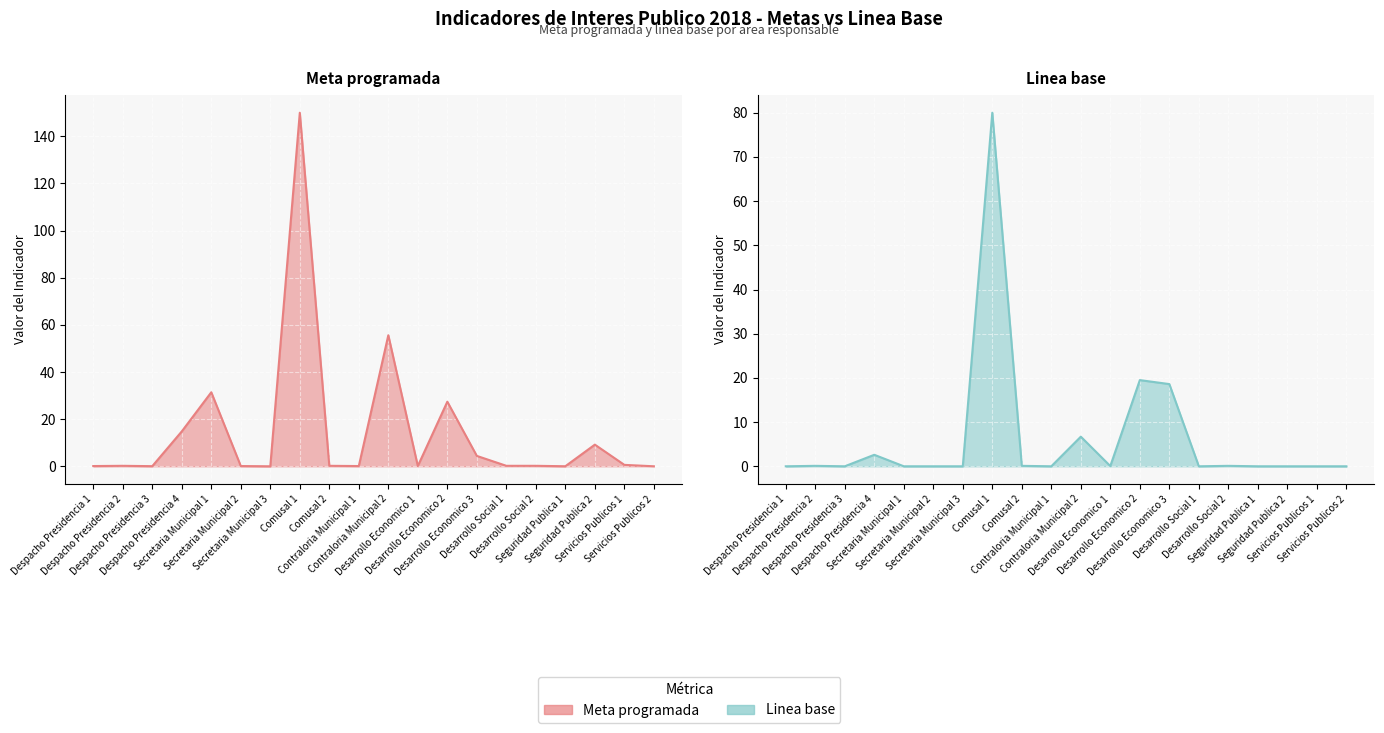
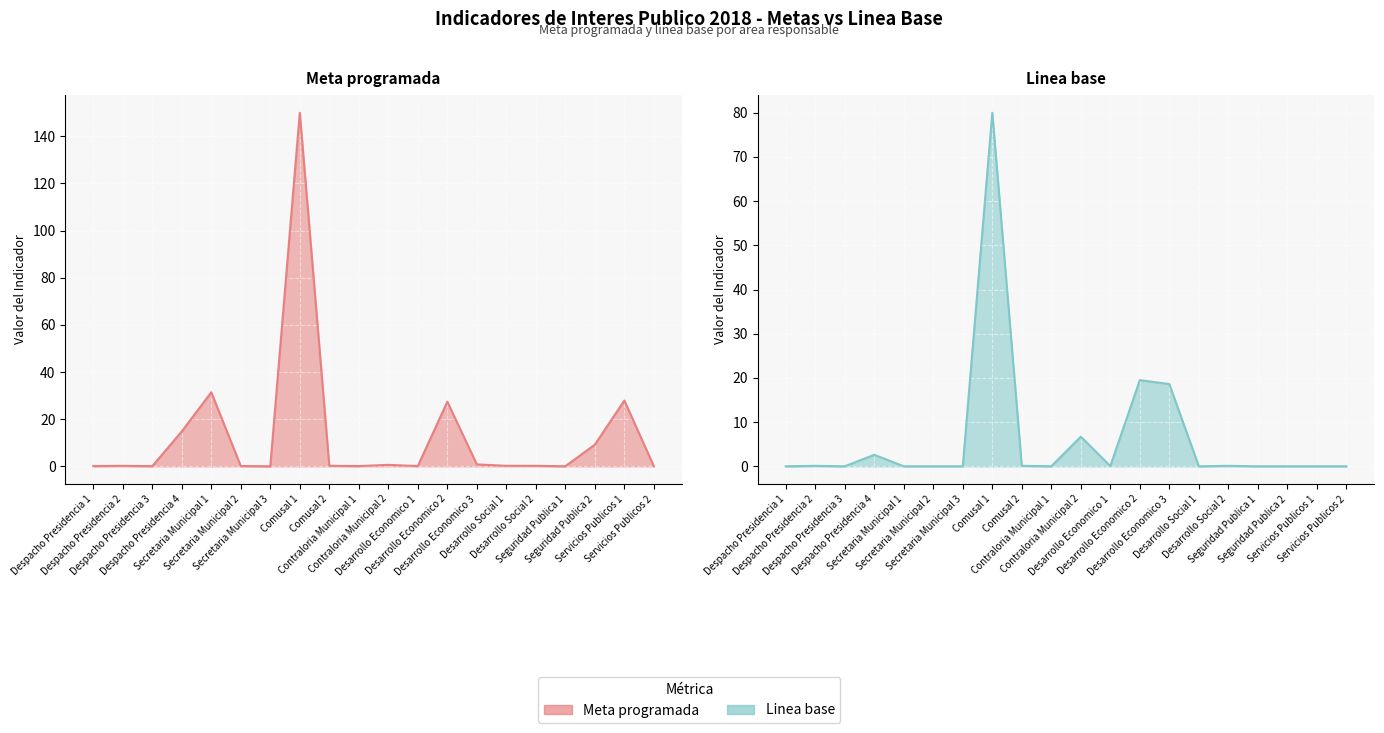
Meta programada, Contraloria Municipal 2: 56 -> 1
Meta programada, Desarrollo Economico 3: 4 -> 1
Meta programada, Servicios Publicos 1: 1 -> 28
